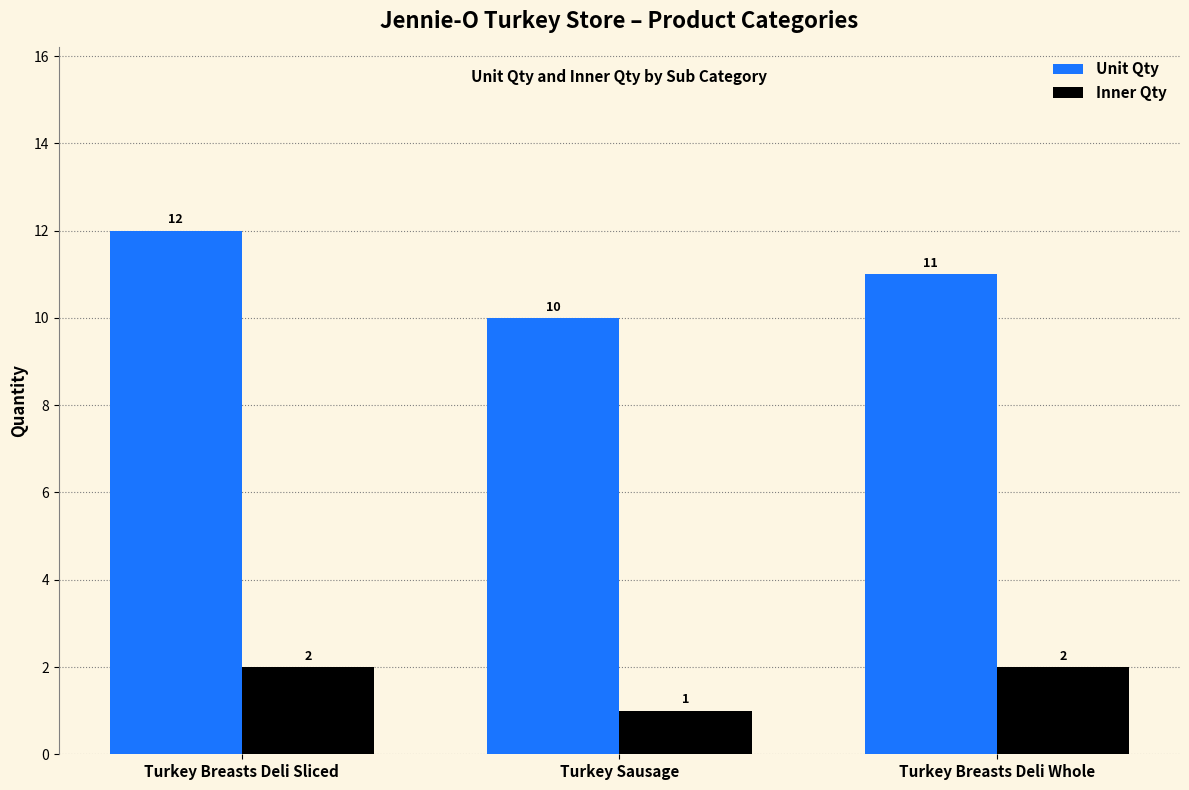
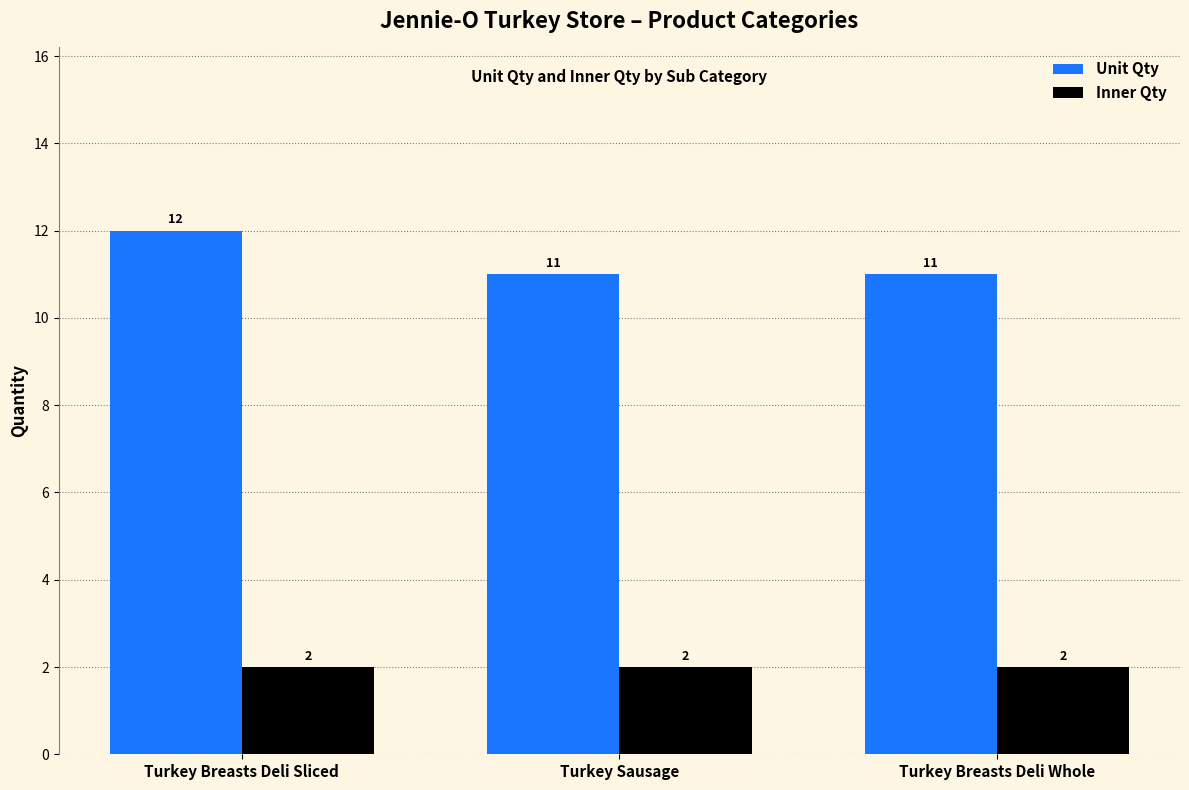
Unit Qty, Turkey Sausage: 10 -> 11
Inner Qty, Turkey Sausage: 1 -> 2
